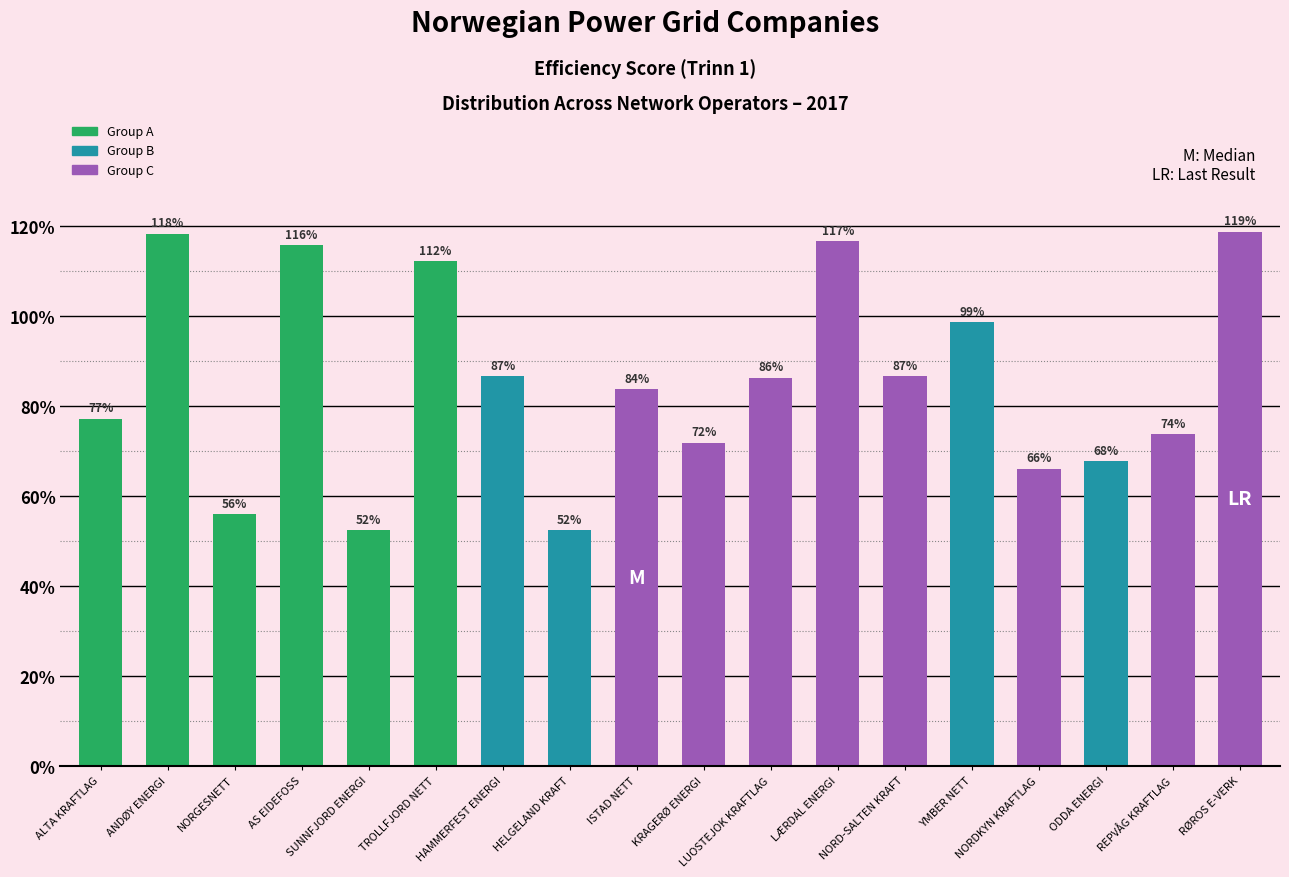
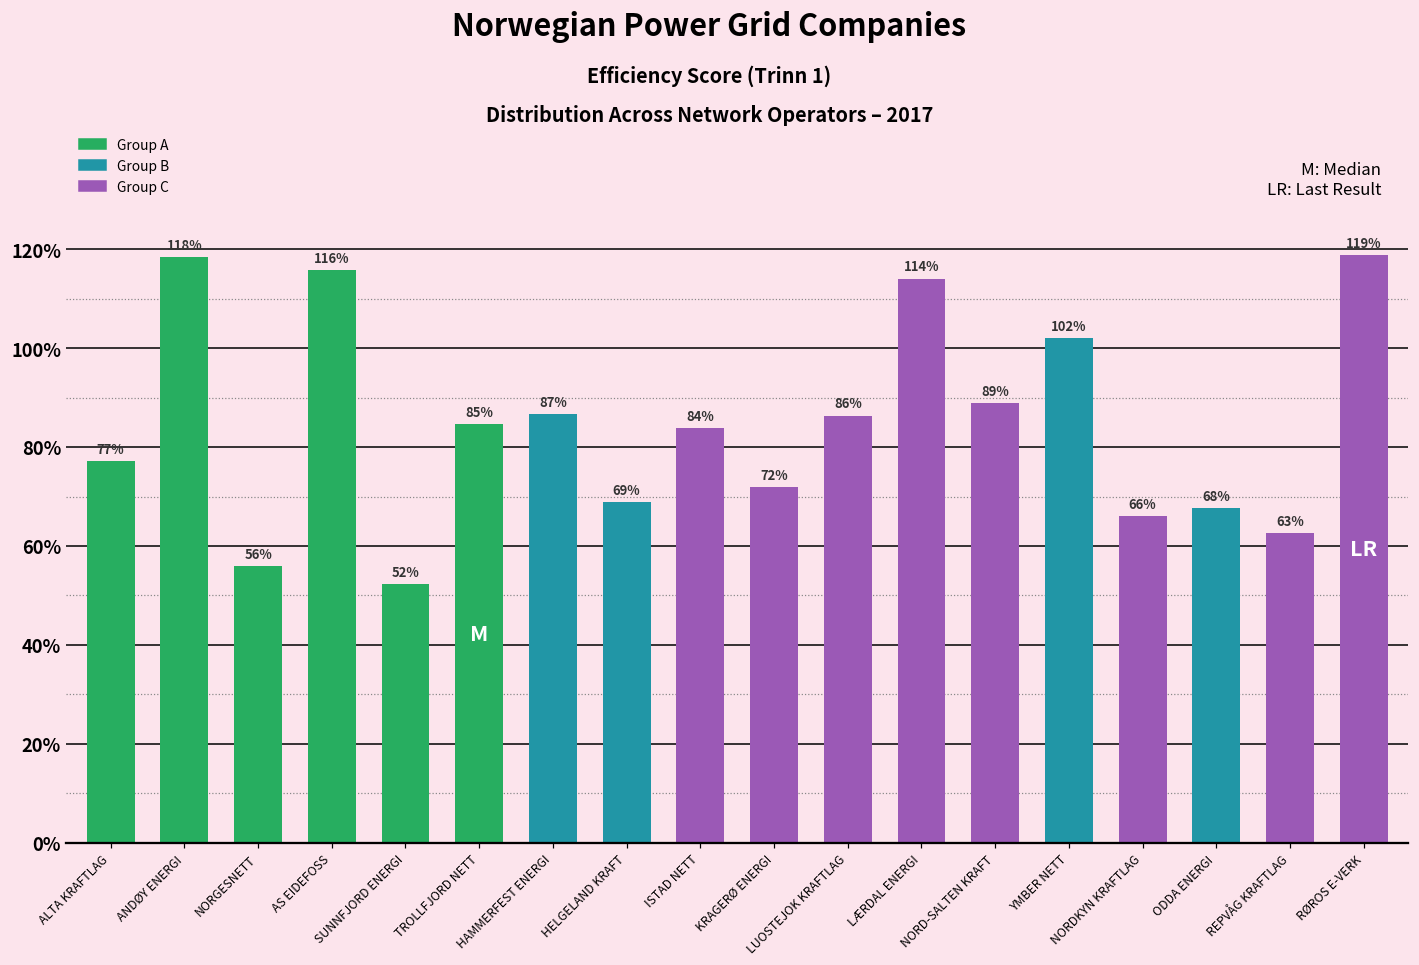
TROLLFJORD NETT: 112% -> 85%
HELGELAND KRAFT: 52% -> 69%
LÆRDAL ENERGI: 117% -> 114%
NORD-SALTEN KRAFT: 87% -> 89%
YMBER NETT: 99% -> 102%
REPVÅG KRAFTLAG: 74% -> 63%
